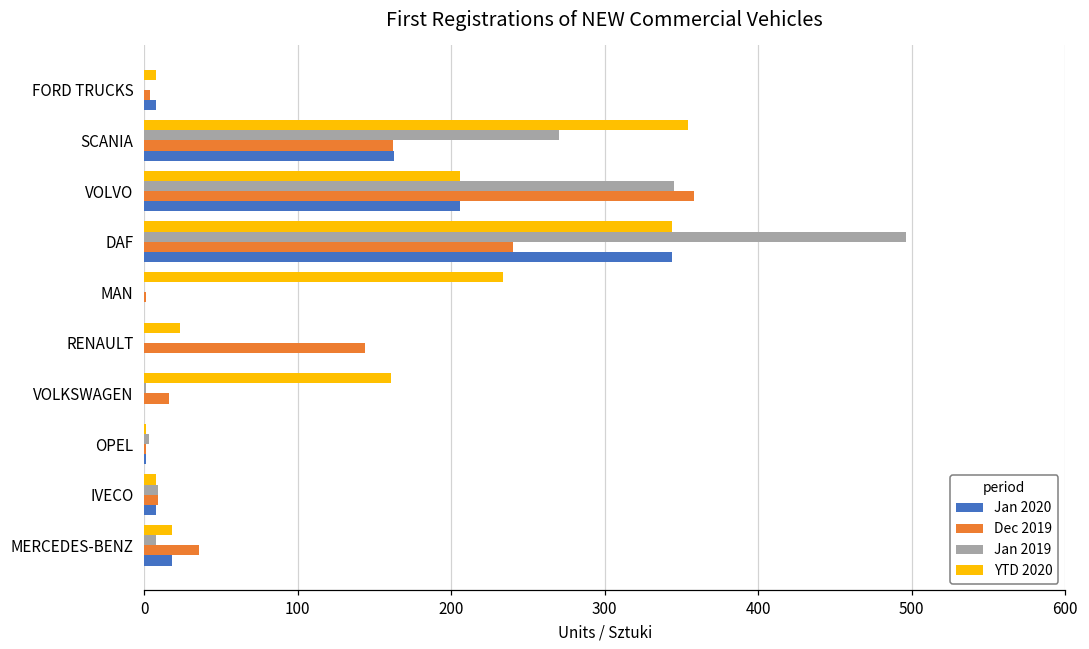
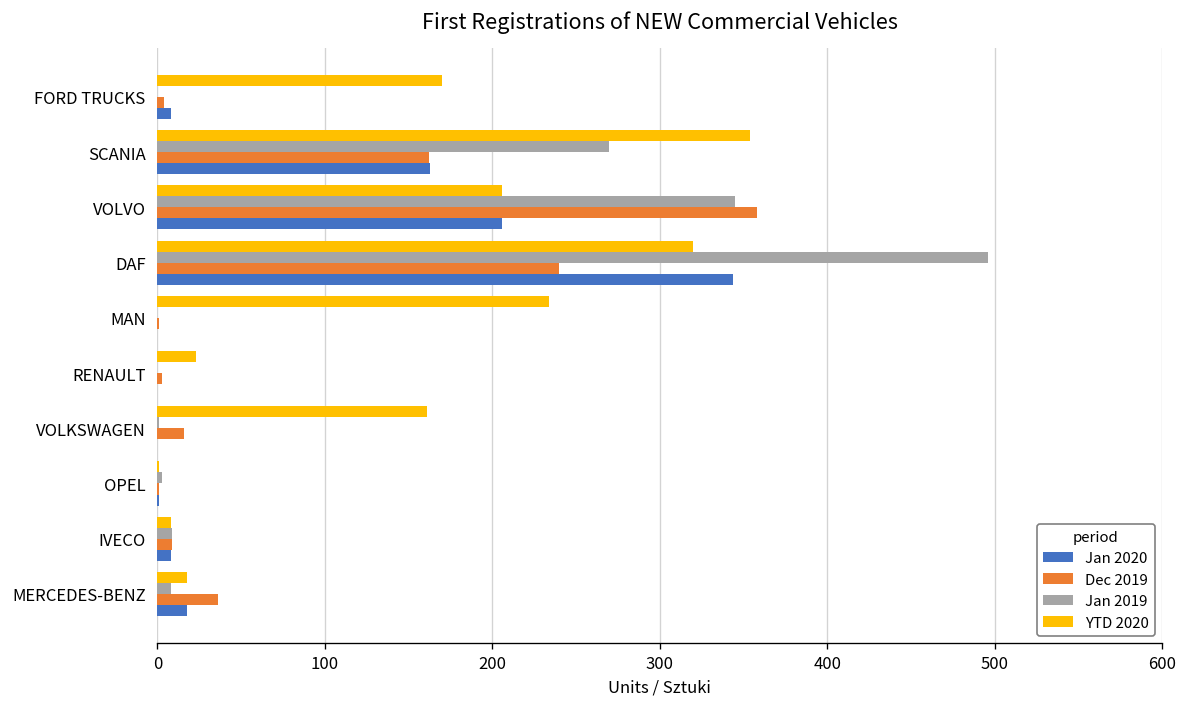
YTD 2020, FORD TRUCKS: 8 -> 170
YTD 2020, DAF: 344 -> 320
Dec 2019, RENAULT: 144 -> 3
